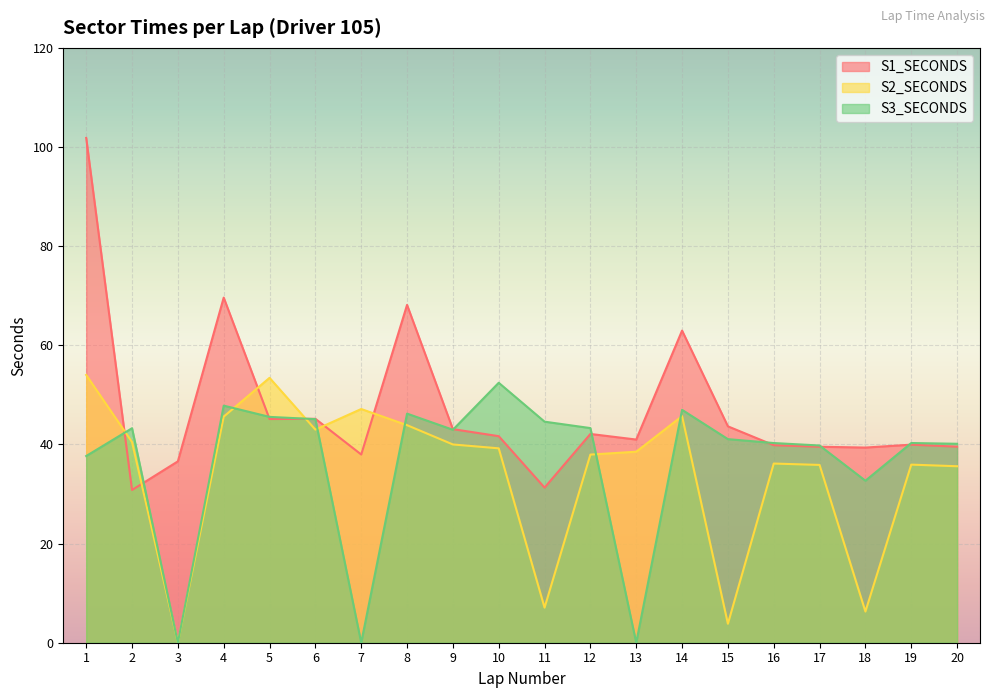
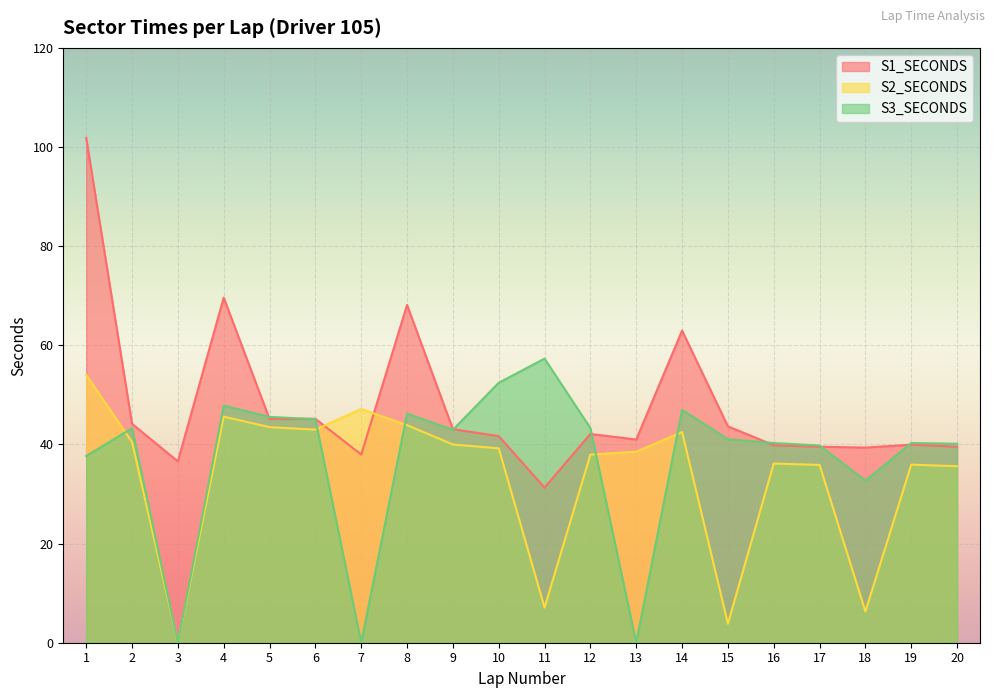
S1_SECONDS, 2: 31 -> 44
S2_SECONDS, 5: 53 -> 43
S3_SECONDS, 11: 45 -> 57
S2_SECONDS, 14: 46 -> 43
